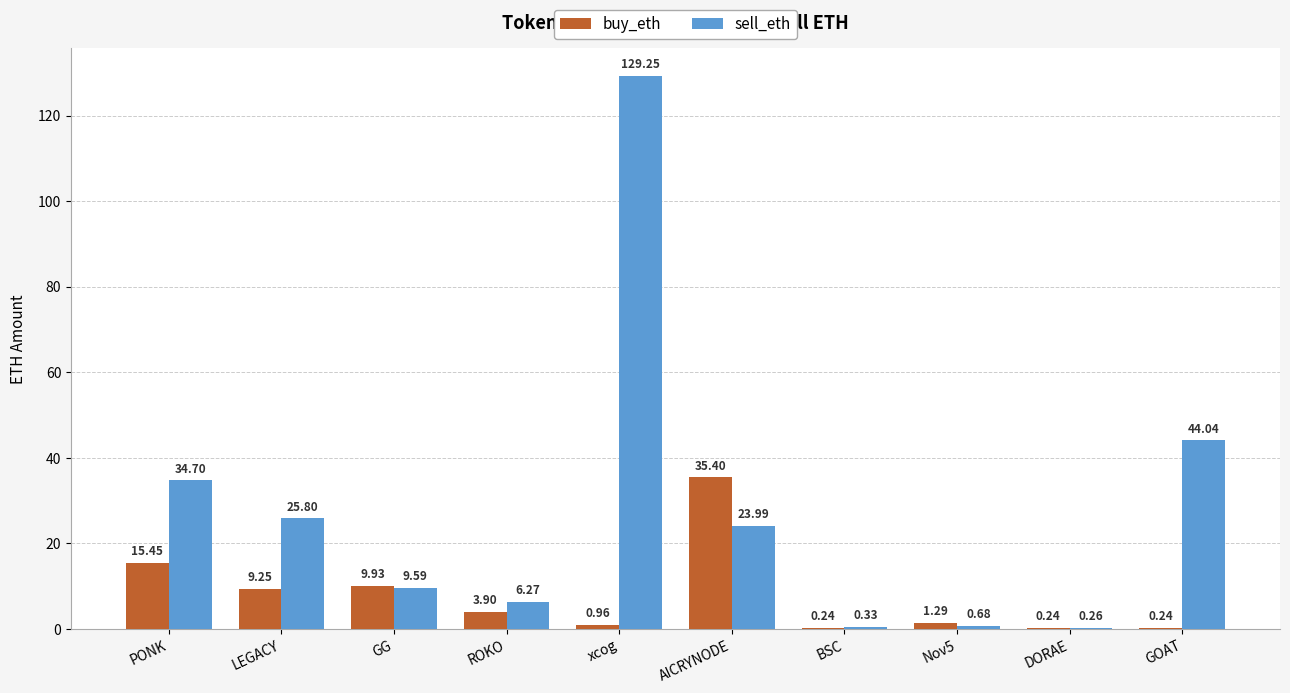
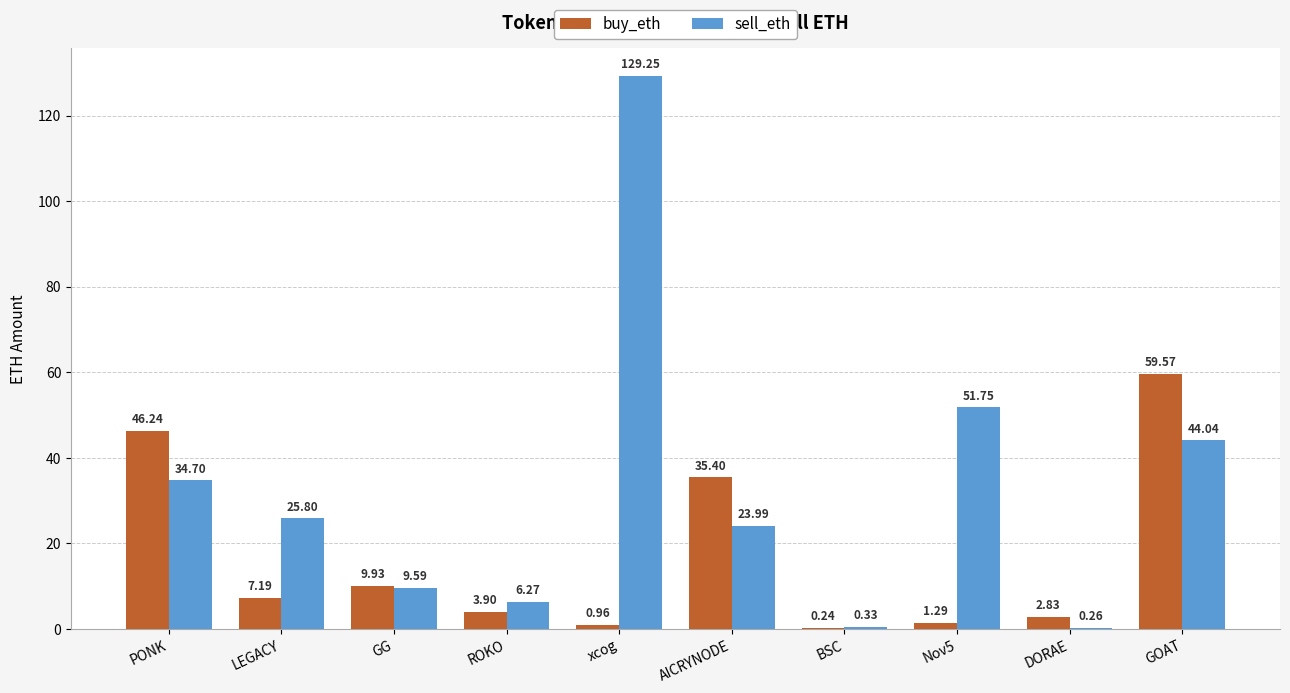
buy_eth, PONK: 15.45 -> 46.24
buy_eth, LEGACY: 9.25 -> 7.19
sell_eth, Nov5: 0.68 -> 51.75
buy_eth, DORAE: 0.24 -> 2.83
buy_eth, GOAT: 0.24 -> 59.57
